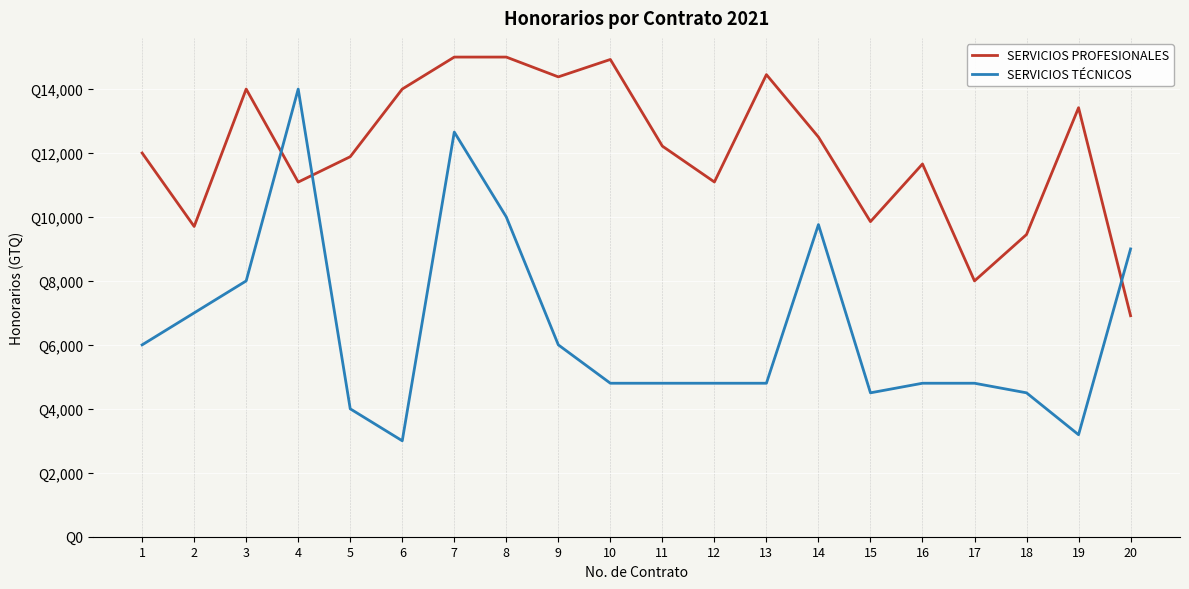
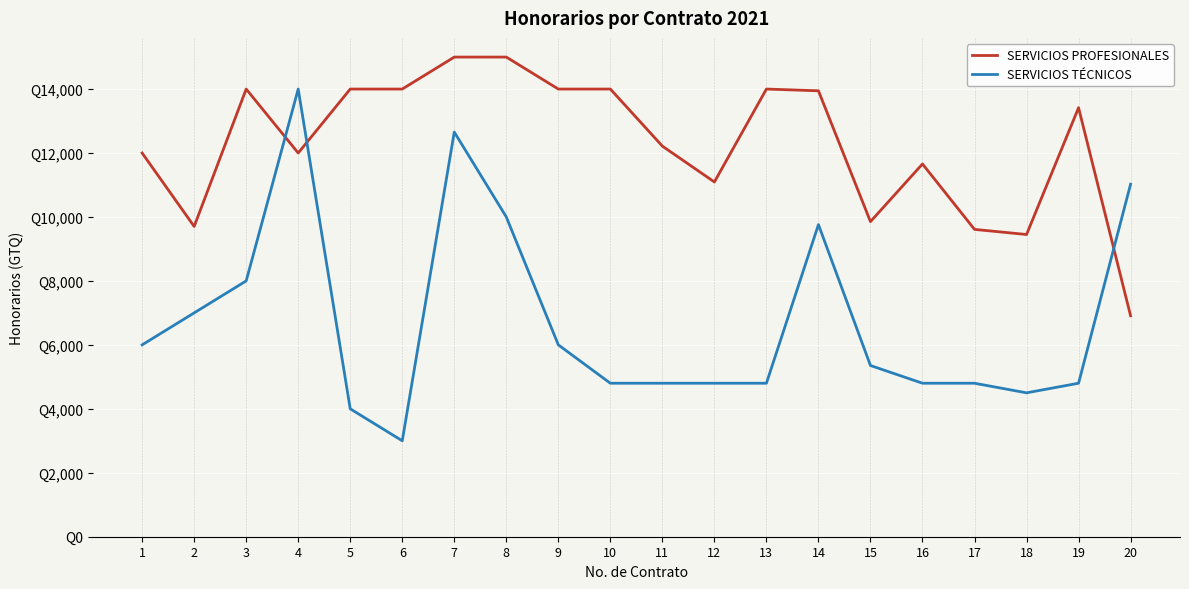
SERVICIOS PROFESIONALES, 4: Q11,100 -> Q12,000
SERVICIOS PROFESIONALES, 5: Q11,900 -> Q14,000
SERVICIOS PROFESIONALES, 9: Q14,400 -> Q14,000
SERVICIOS PROFESIONALES, 10: Q14,900 -> Q14,000
SERVICIOS PROFESIONALES, 13: Q14,500 -> Q14,000
SERVICIOS PROFESIONALES, 14: Q12,500 -> Q13,900
SERVICIOS TÉCNICOS, 15: Q4,500 -> Q5,400
SERVICIOS PROFESIONALES, 17: Q8,000 -> Q9,600
SERVICIOS TÉCNICOS, 19: Q3,200 -> Q4,800
SERVICIOS TÉCNICOS, 20: Q9,000 -> Q11,000
